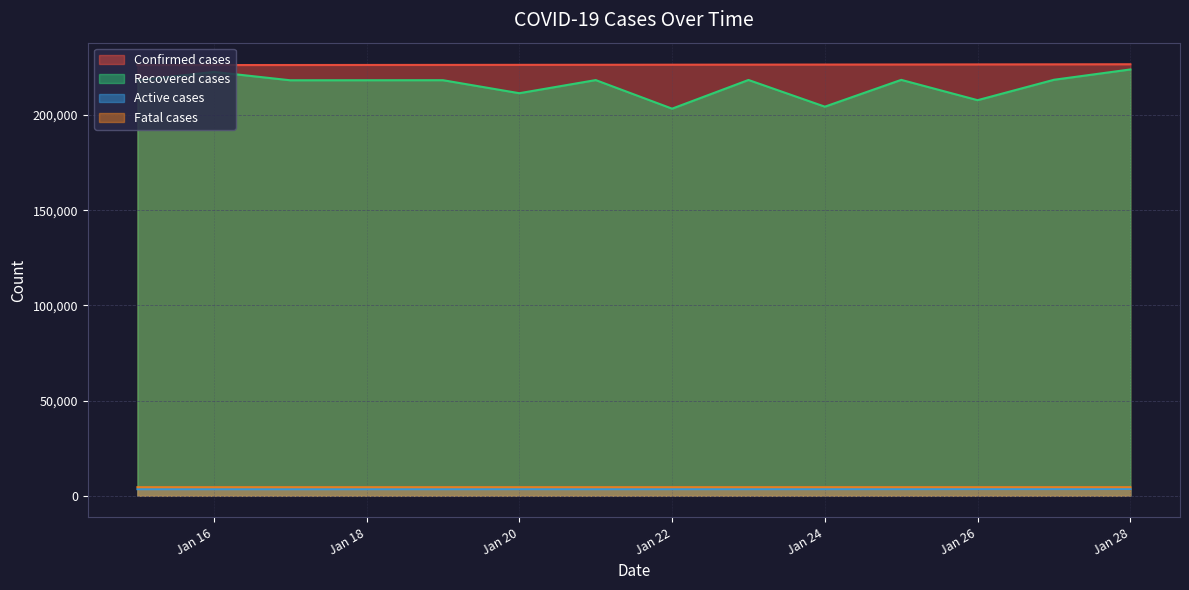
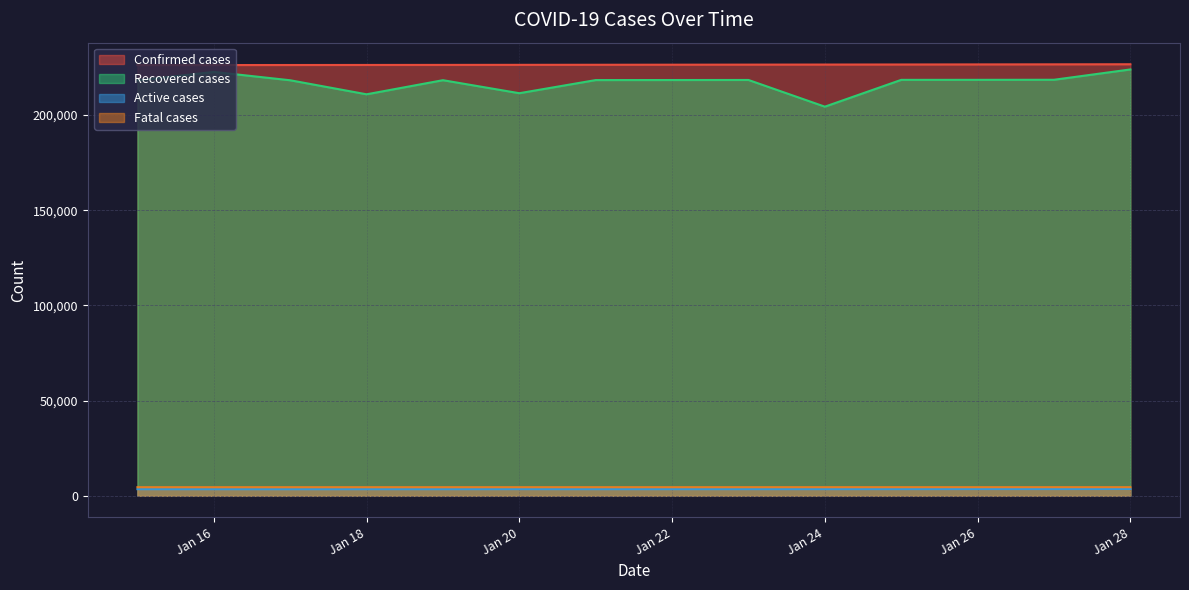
Recovered cases, Jan 18: 218,000 -> 211,000
Recovered cases, Jan 22: 203,000 -> 218,000
Recovered cases, Jan 26: 208,000 -> 218,000
